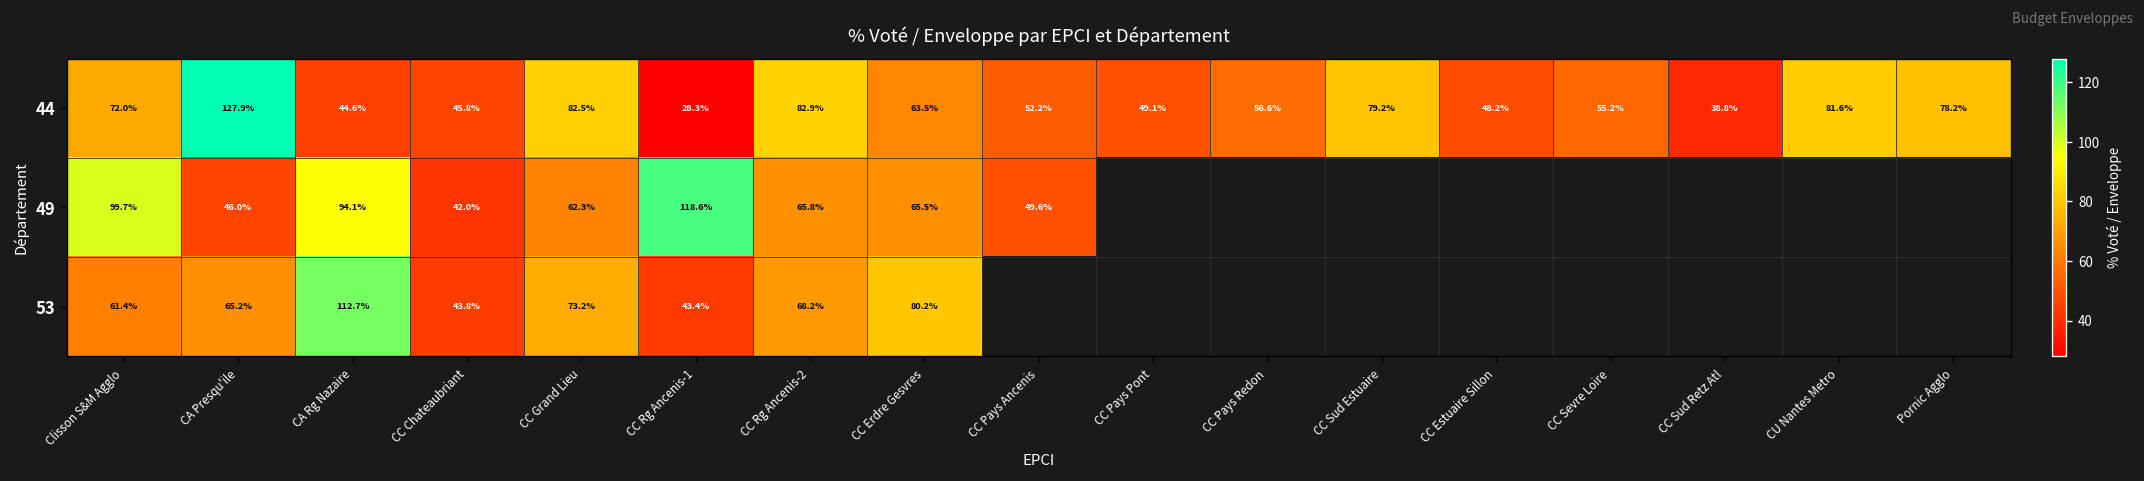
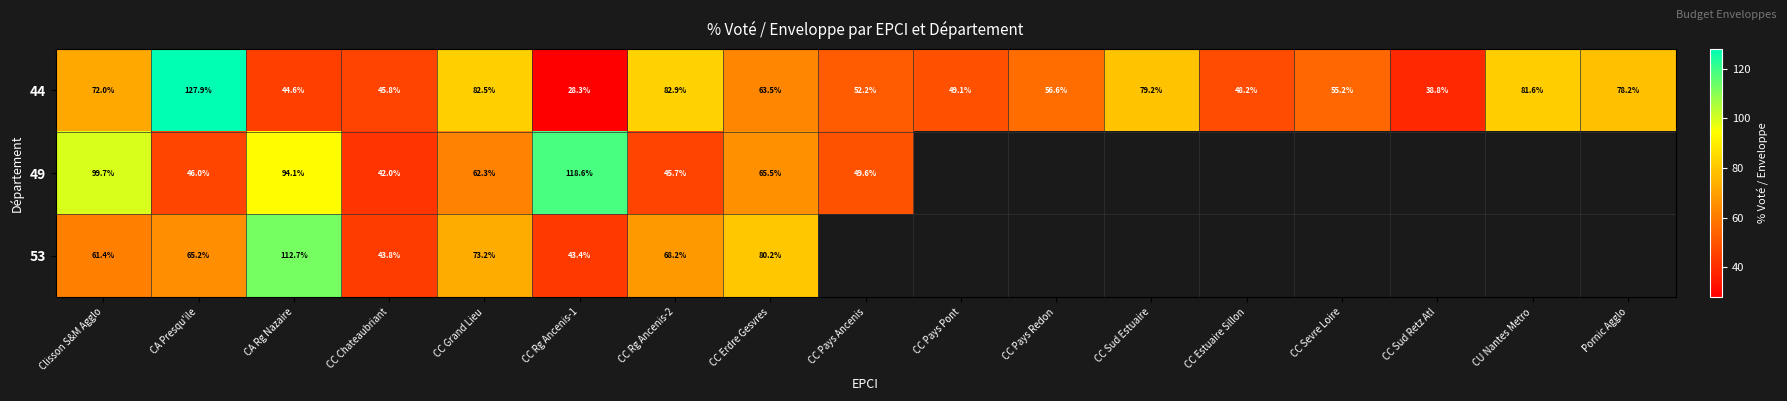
49, CC Rg Ancenis-2: 65.8% -> 45.7%
